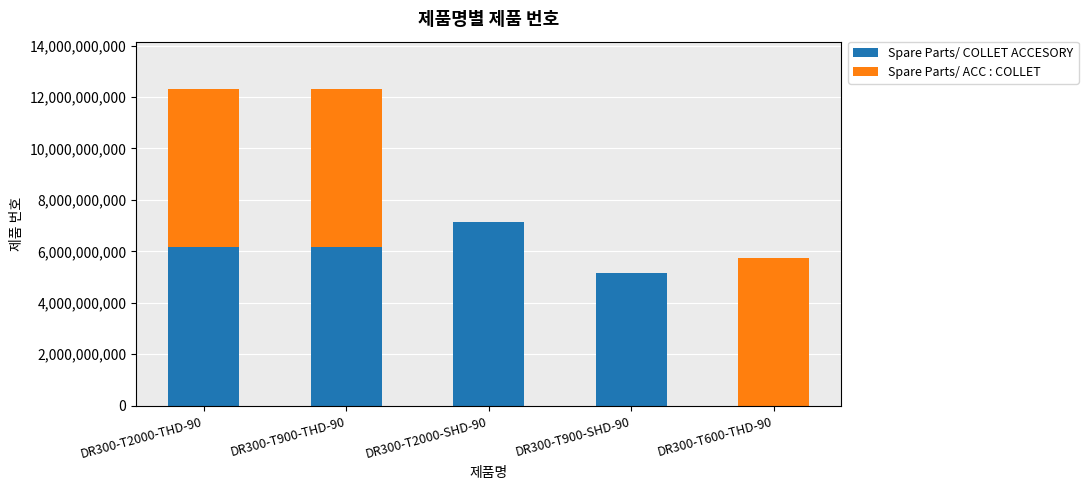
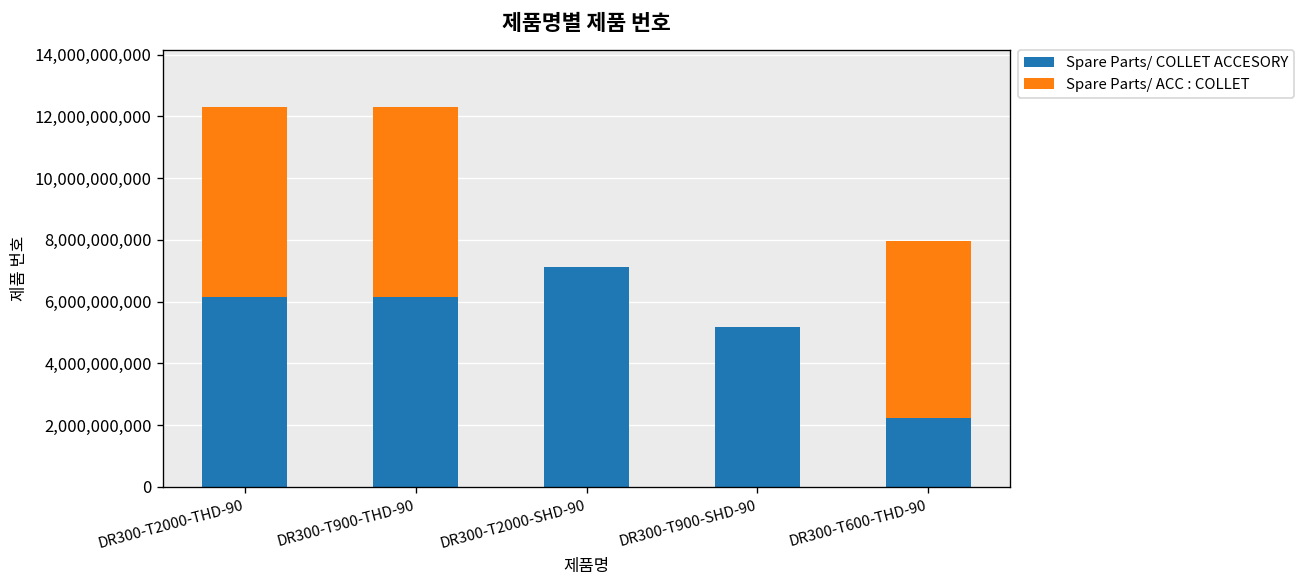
Spare Parts/ COLLET ACCESORY, DR300-T600-THD-90: 0 -> 2,200,000,000
